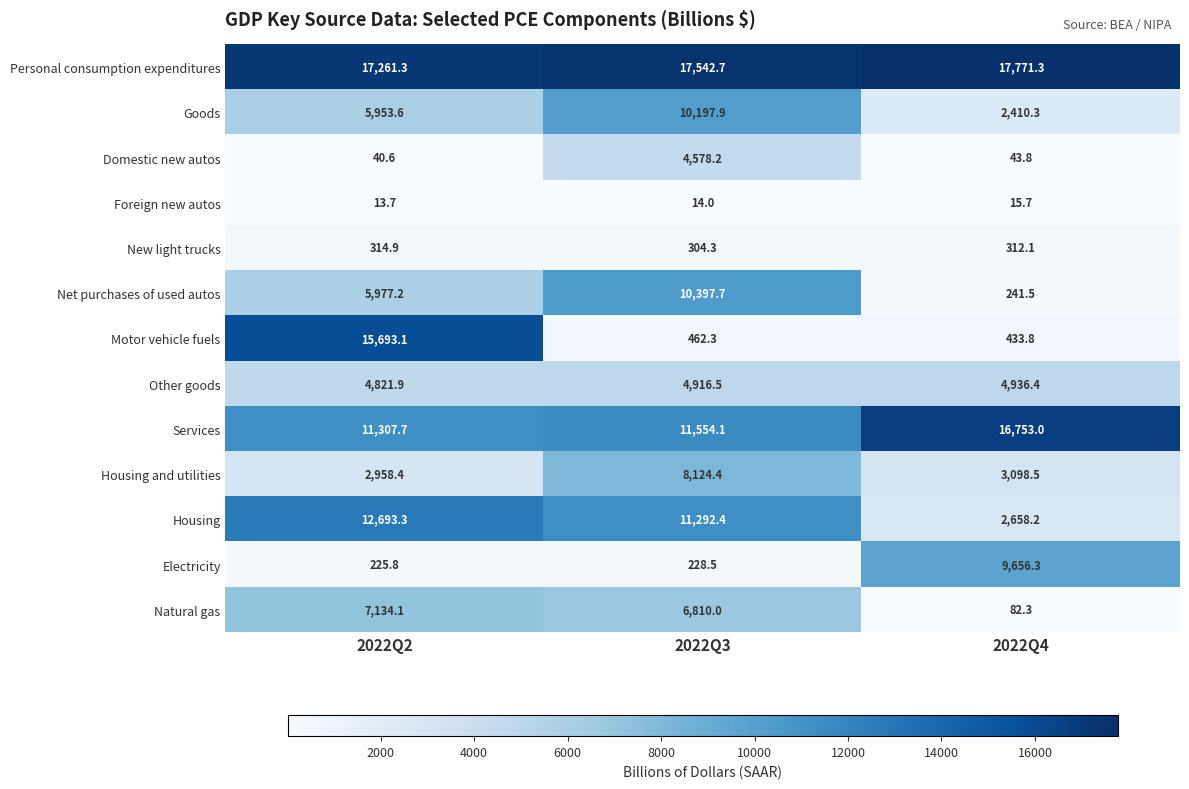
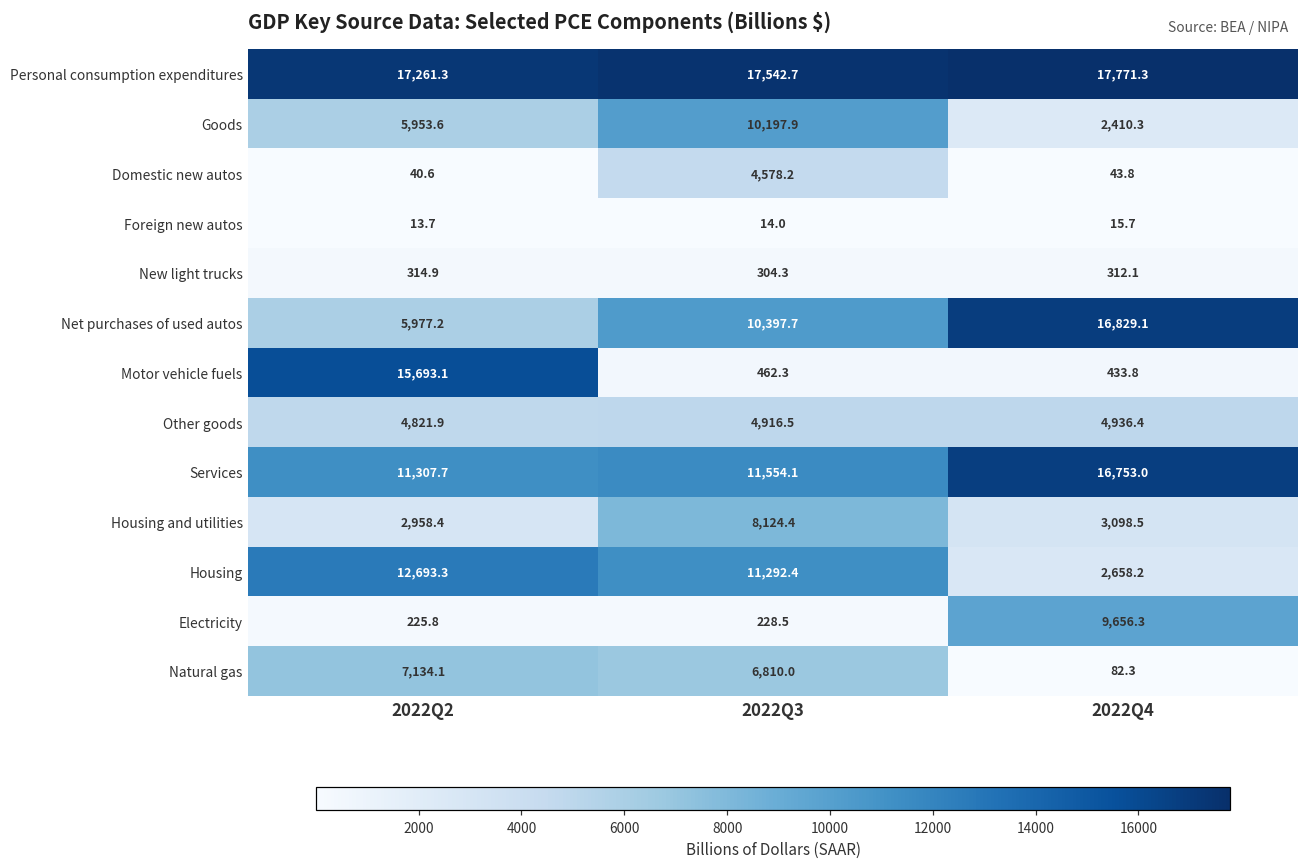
Net purchases of used autos, 2022Q4: 241.5 -> 16,829.1
